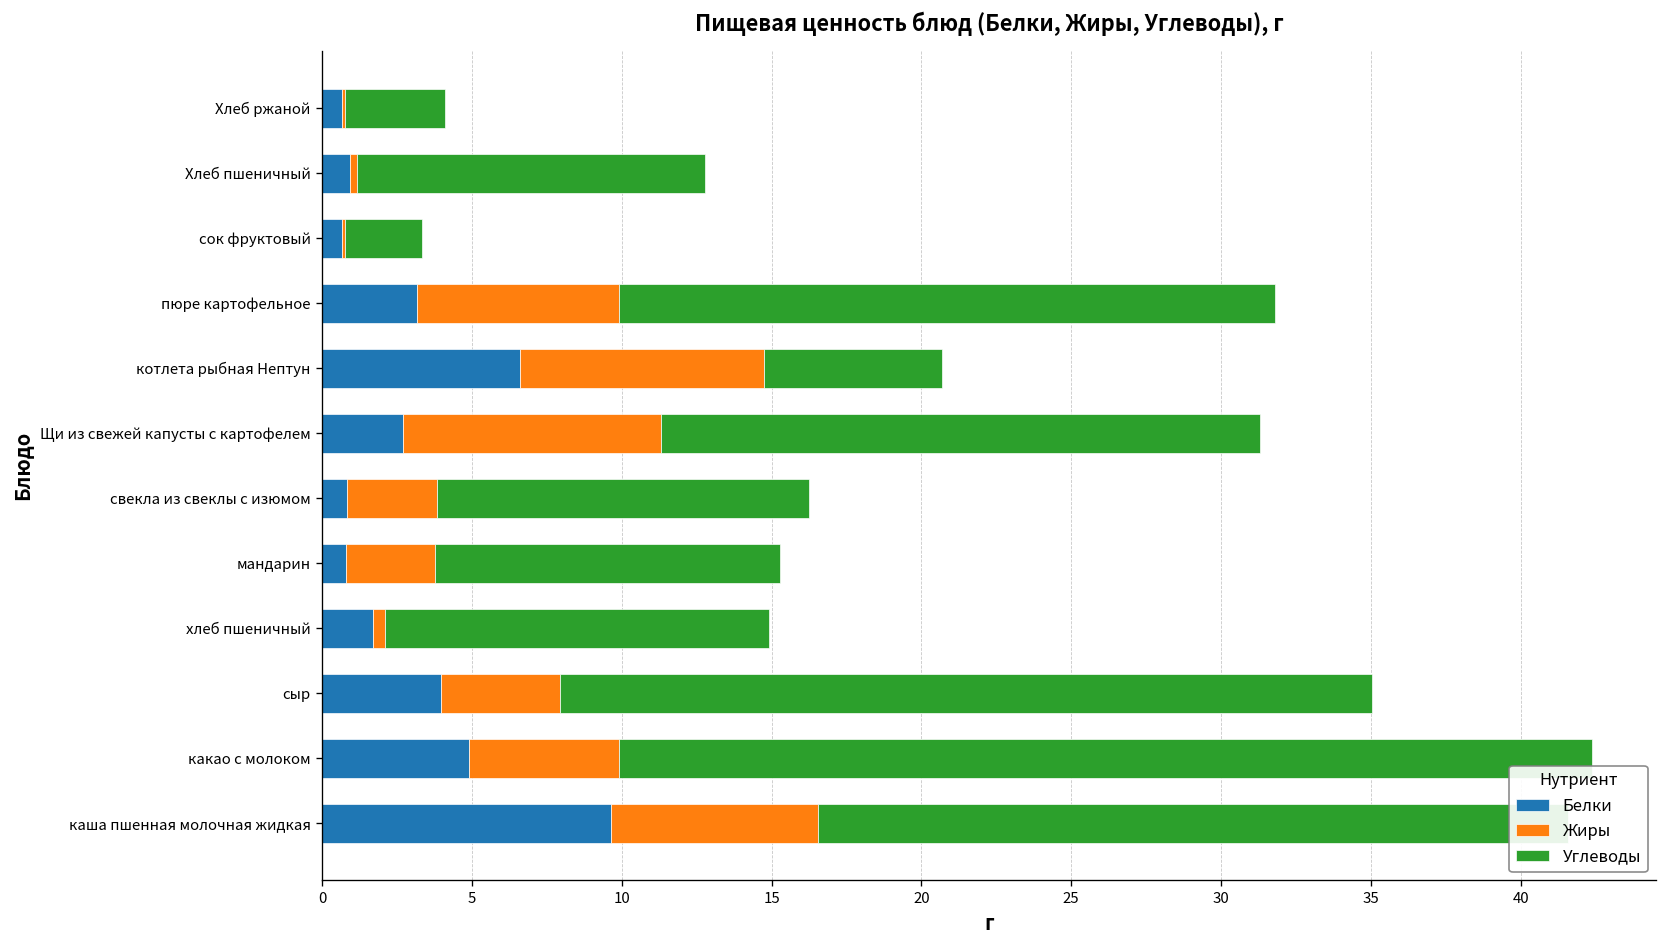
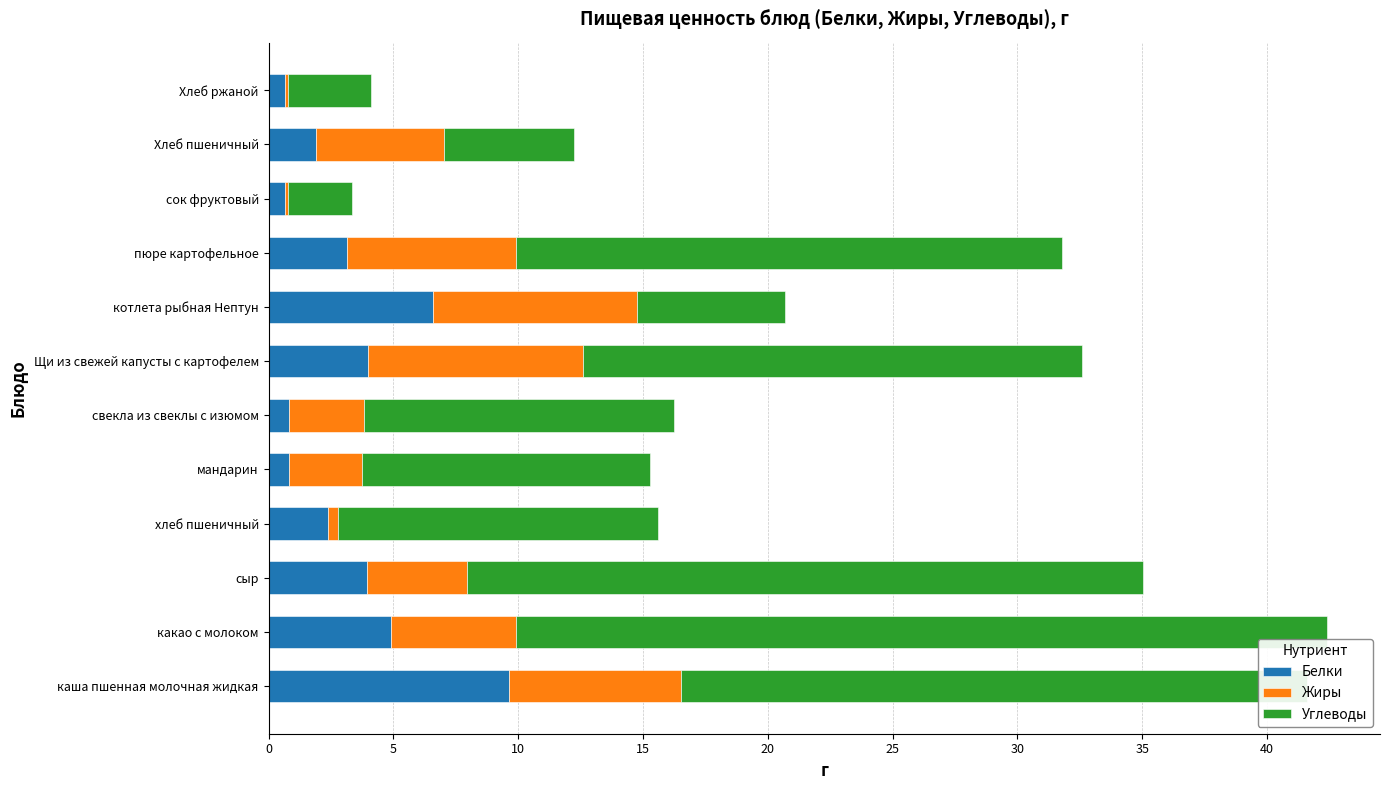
Белки, Хлеб пшеничный: 0.9 -> 1.9
Жиры, Хлеб пшеничный: 0.2 -> 5.1
Углеводы, Хлеб пшеничный: 11.6 -> 5.2
Белки, Щи из свежей капусты с картофелем: 2.7 -> 4.0
Белки, хлеб пшеничный: 1.7 -> 2.4
